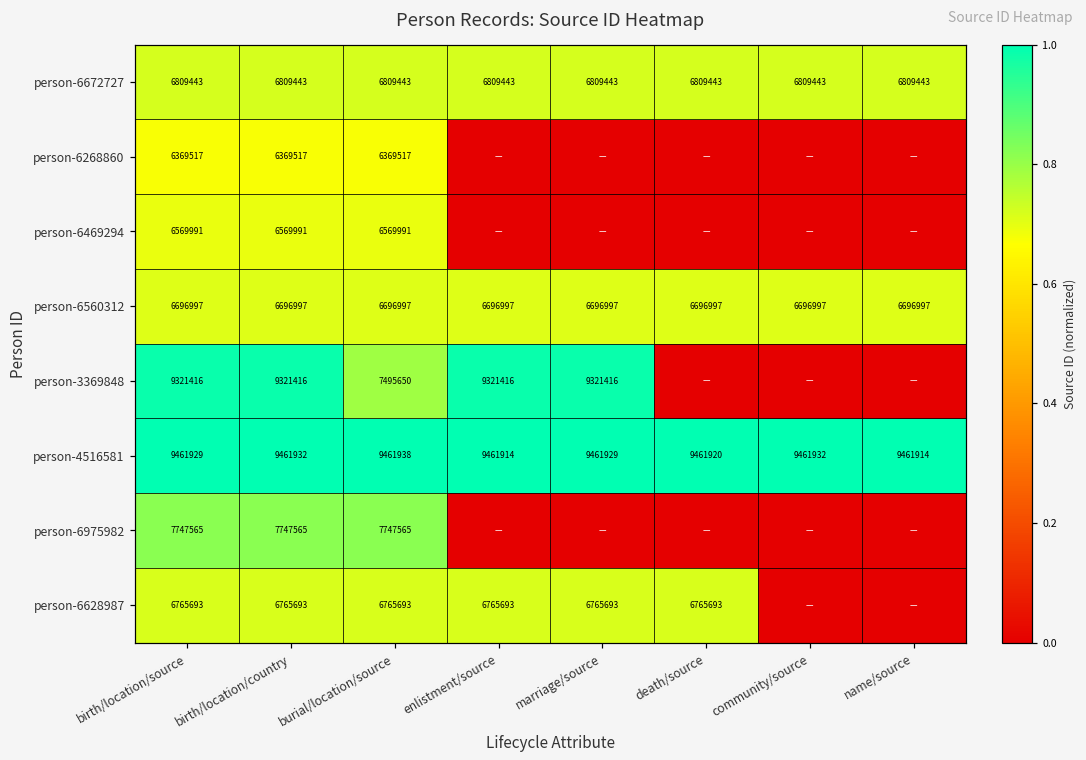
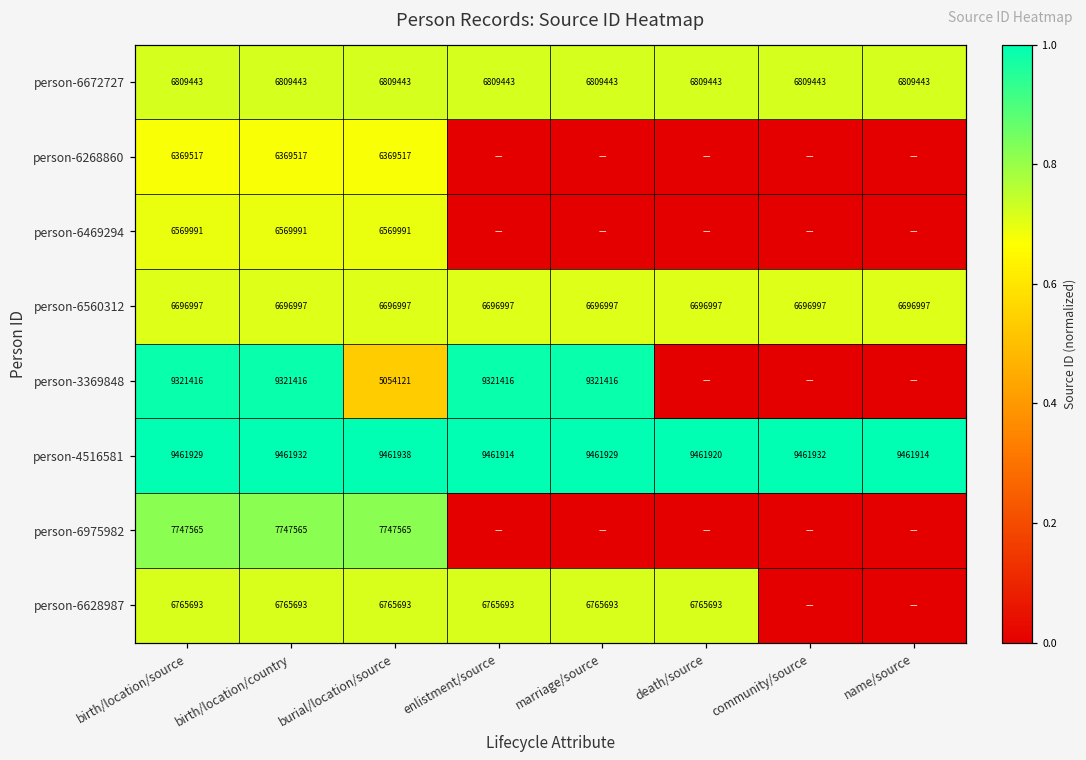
person-3369848, burial/location/source: 7495650 -> 5054121
